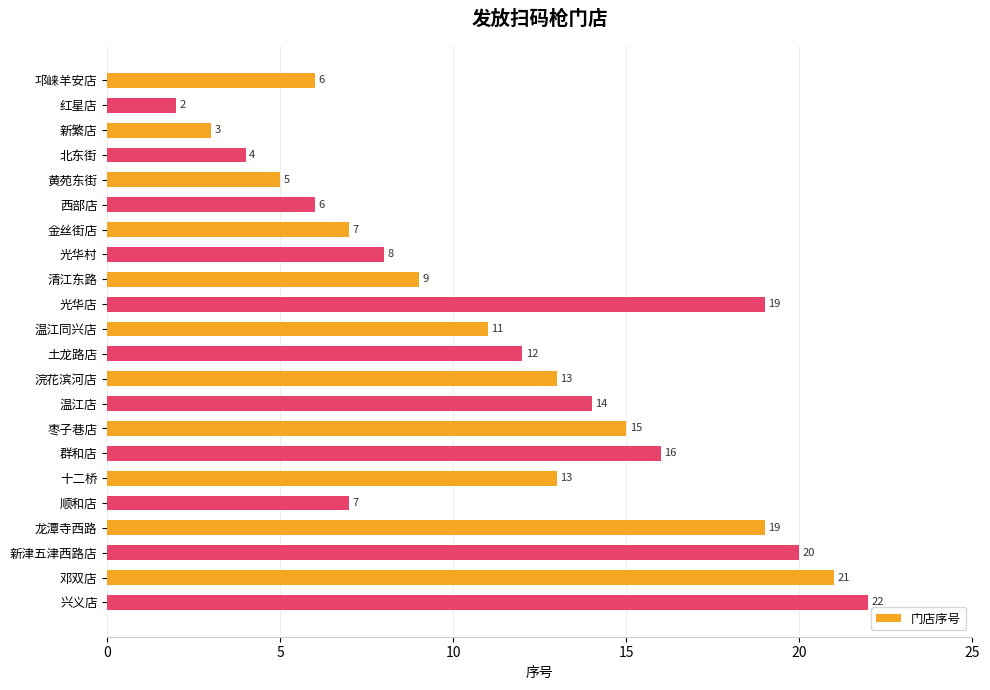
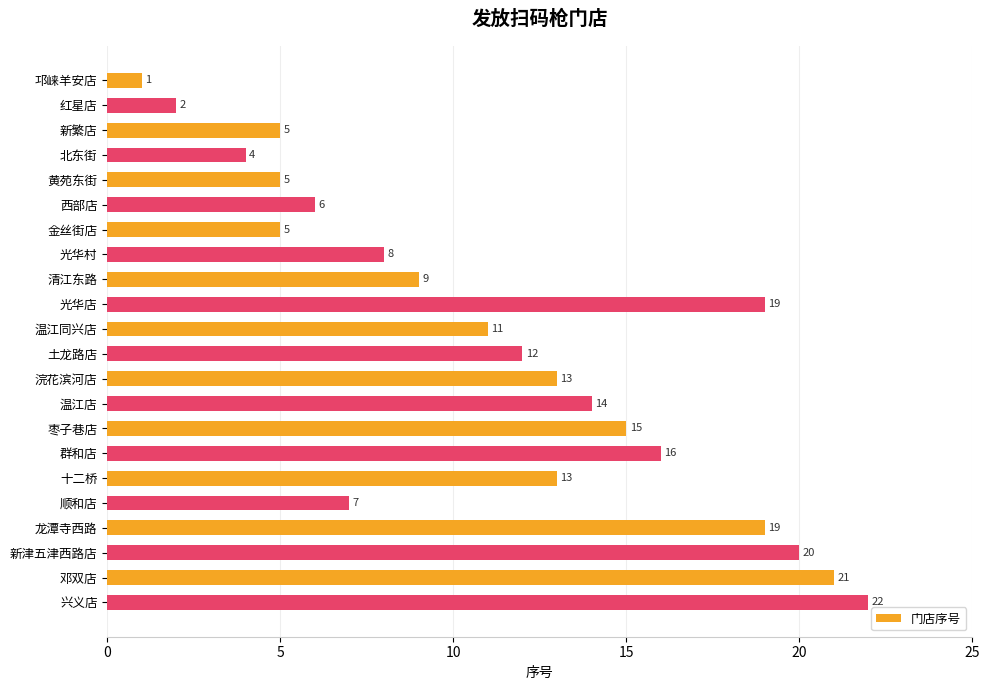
邛崃羊安店: 6 -> 1
新繁店: 3 -> 5
金丝街店: 7 -> 5
